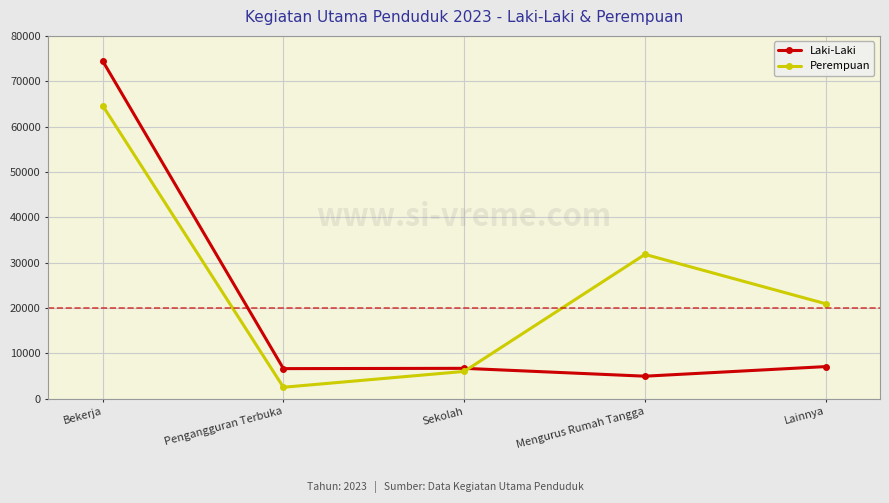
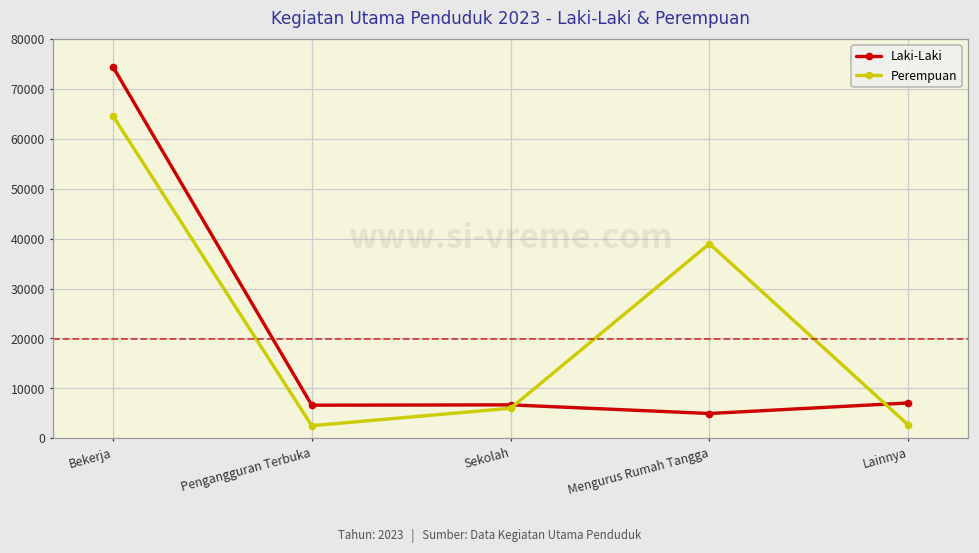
Perempuan, Mengurus Rumah Tangga: 32000 -> 39000
Perempuan, Lainnya: 21000 -> 3000
